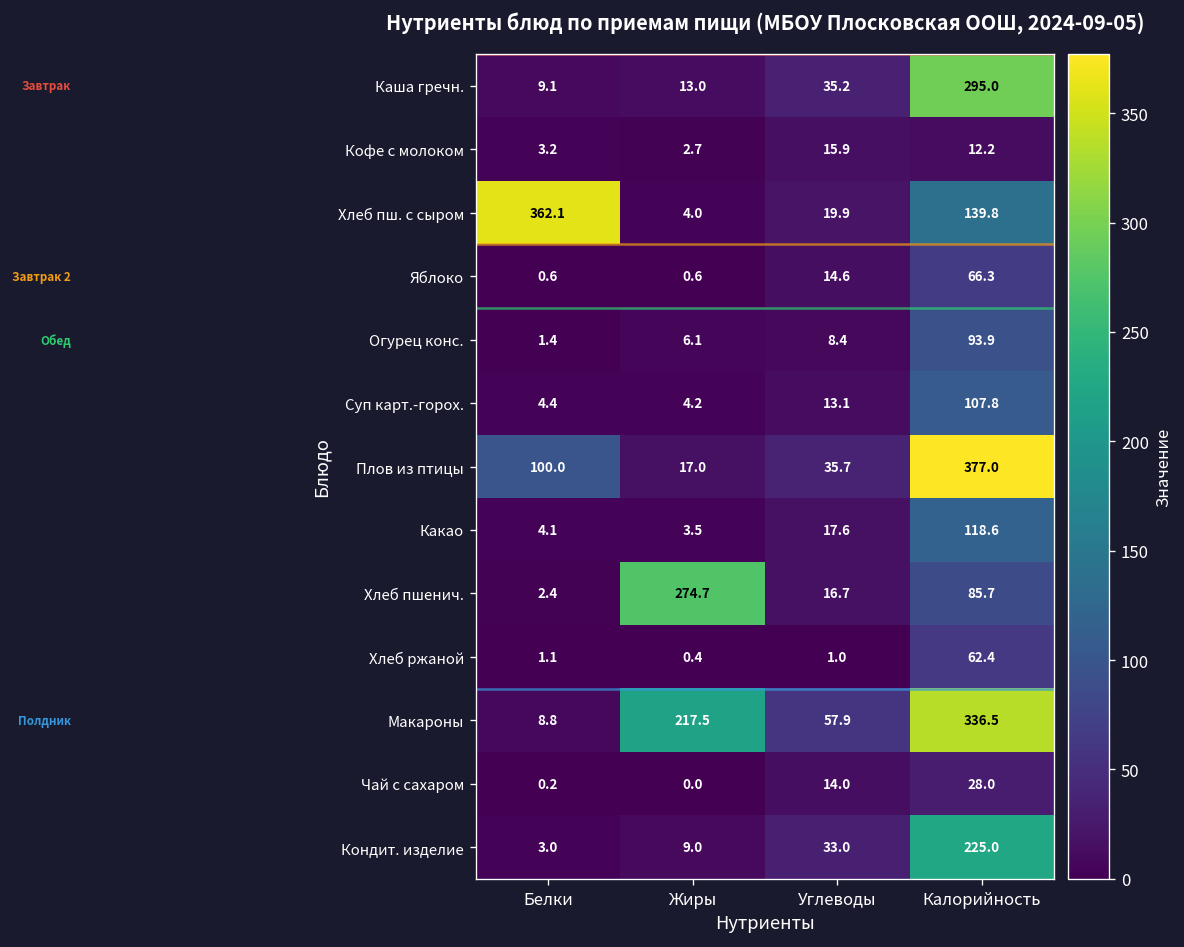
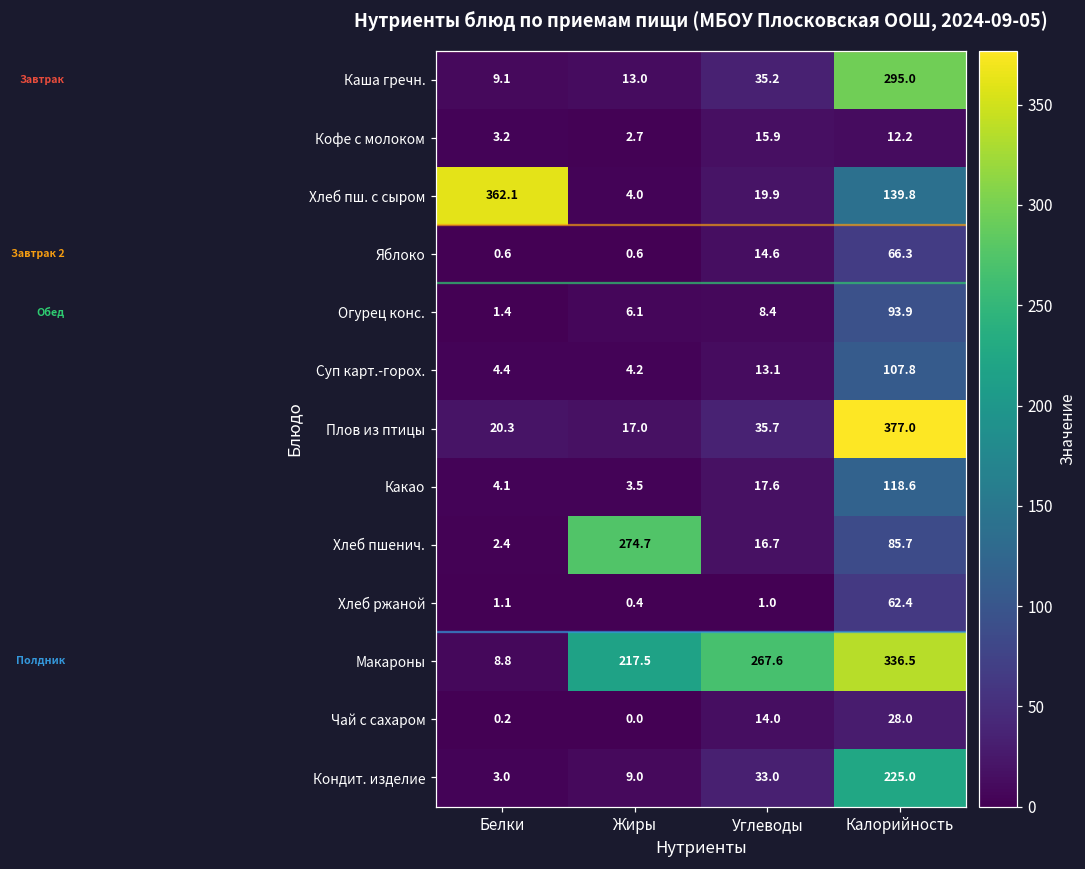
Плов из птицы, Белки: 100.0 -> 20.3
Макароны, Углеводы: 57.9 -> 267.6
